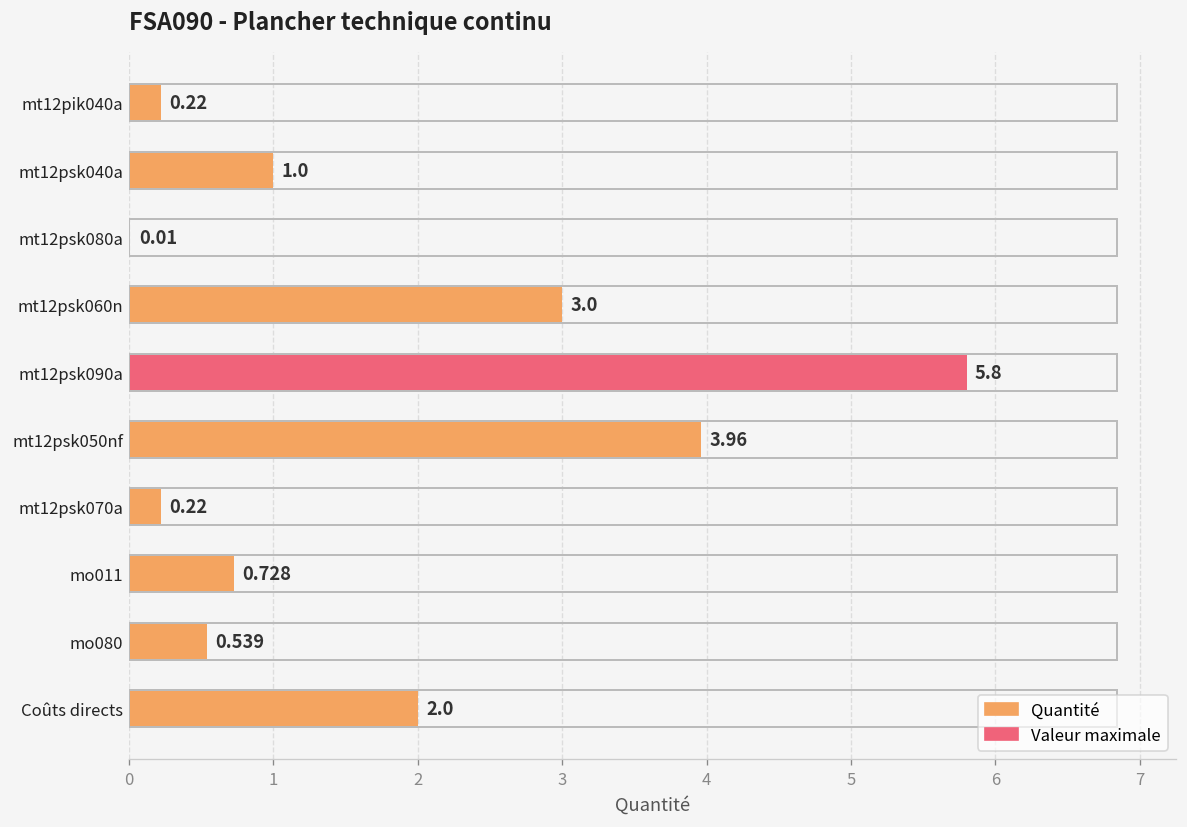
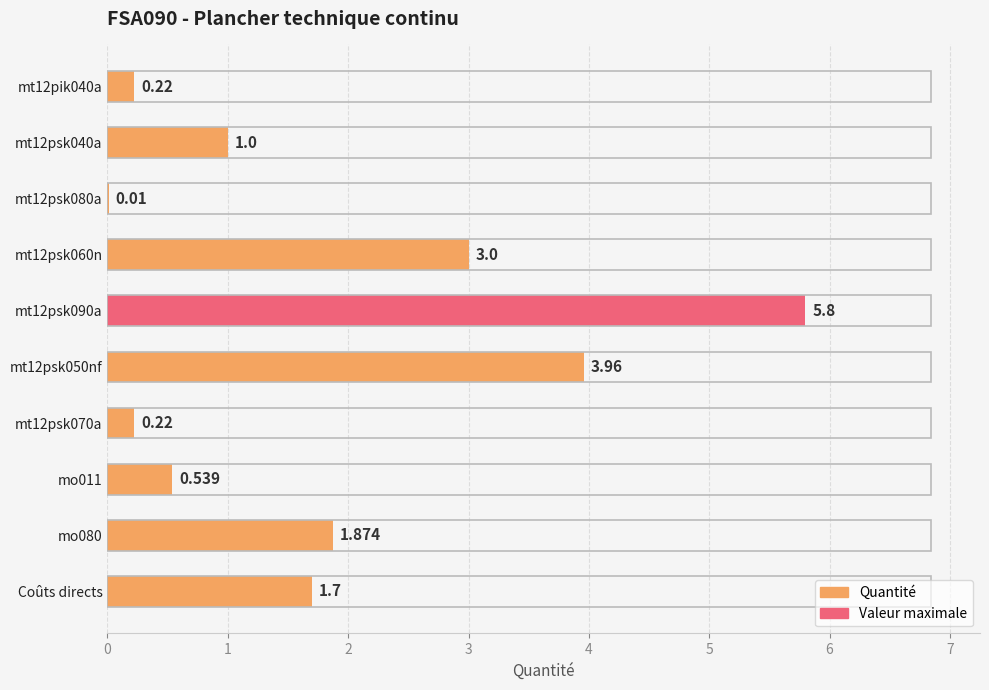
Quantité, mo011: 0.728 -> 0.539
Quantité, mo080: 0.539 -> 1.874
Quantité, Coûts directs: 2.0 -> 1.7
